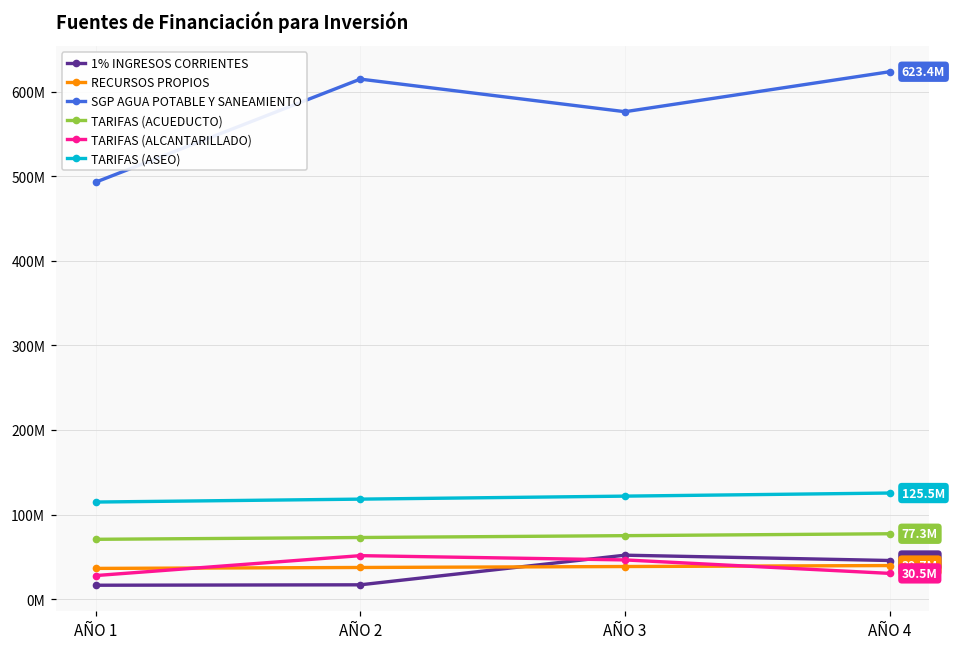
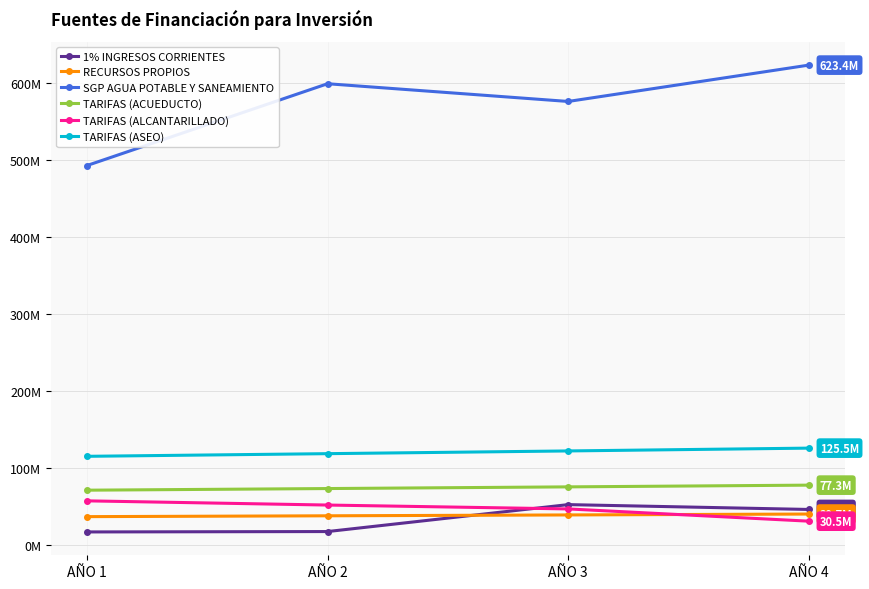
TARIFAS (ALCANTARILLADO), AÑO 1: 30000000 -> 60000000
SGP AGUA POTABLE Y SANEAMIENTO, AÑO 2: 610000000 -> 600000000
